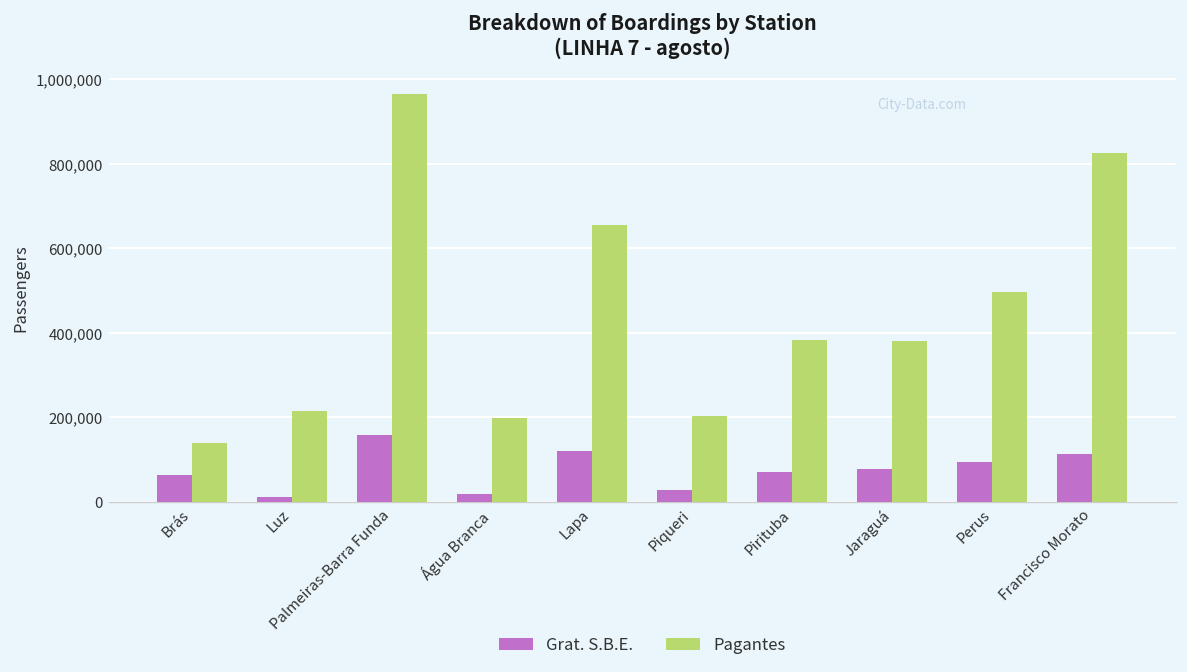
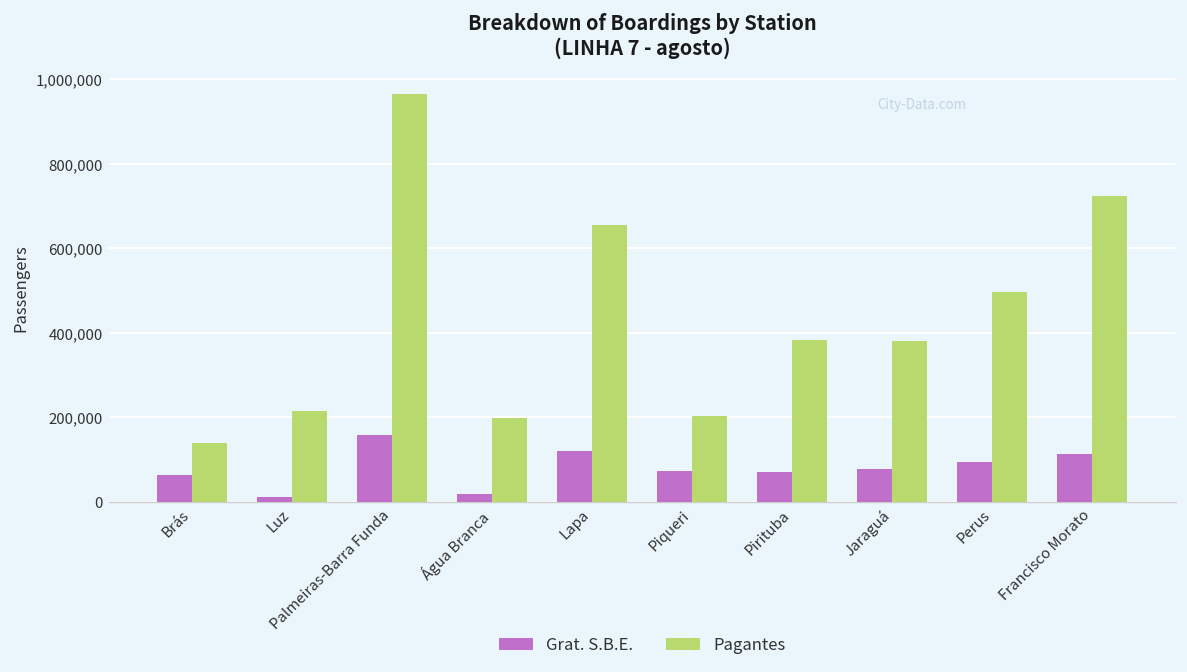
Grat. S.B.E., Piqueri: 30,000 -> 70,000
Pagantes, Francisco Morato: 830,000 -> 720,000
